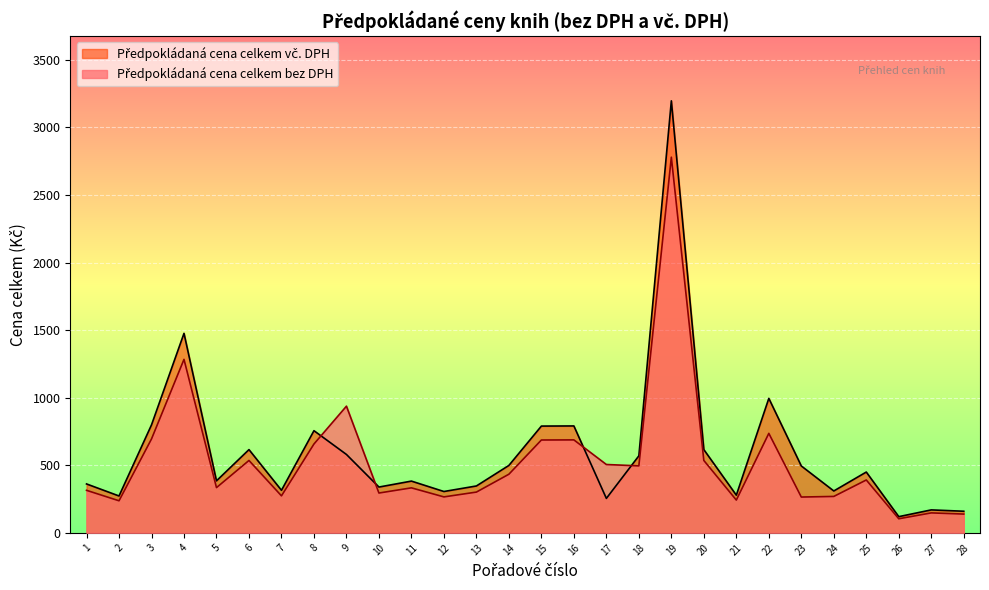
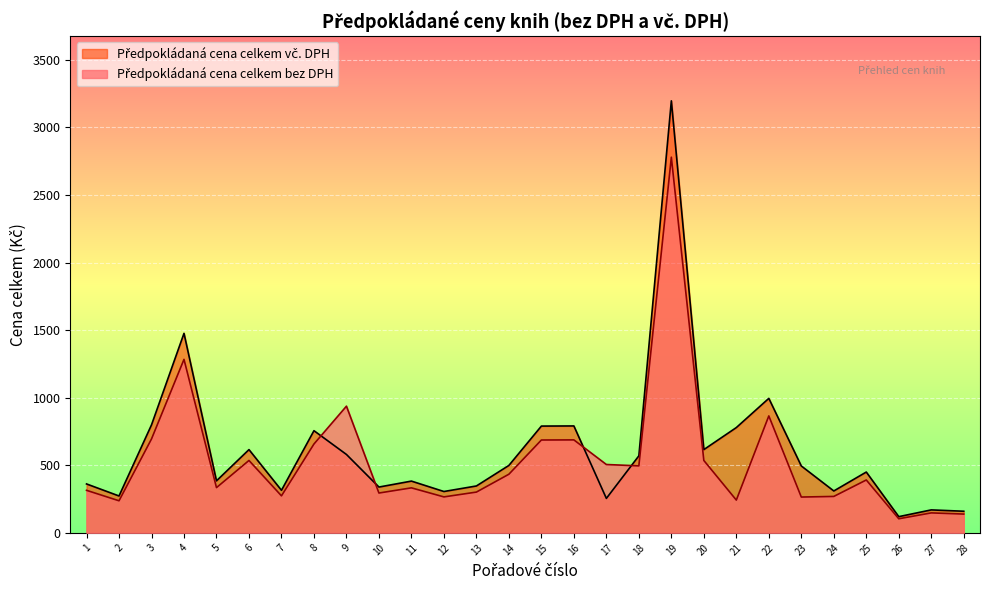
Předpokládaná cena celkem vč. DPH, 21: 280 -> 780
Předpokládaná cena celkem bez DPH, 22: 740 -> 870
